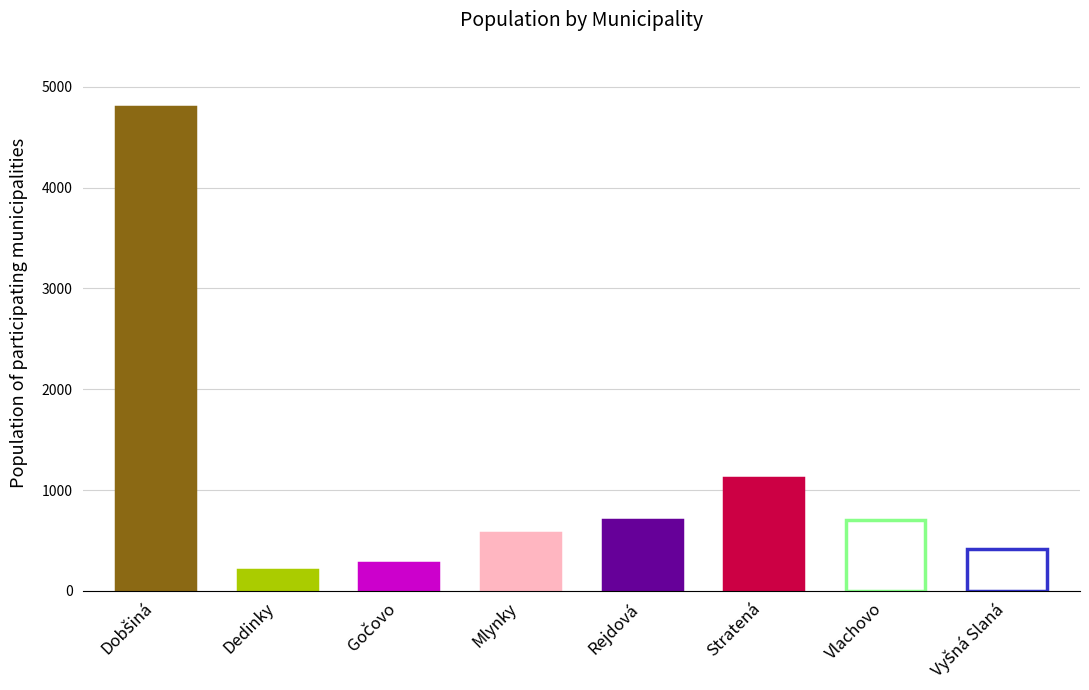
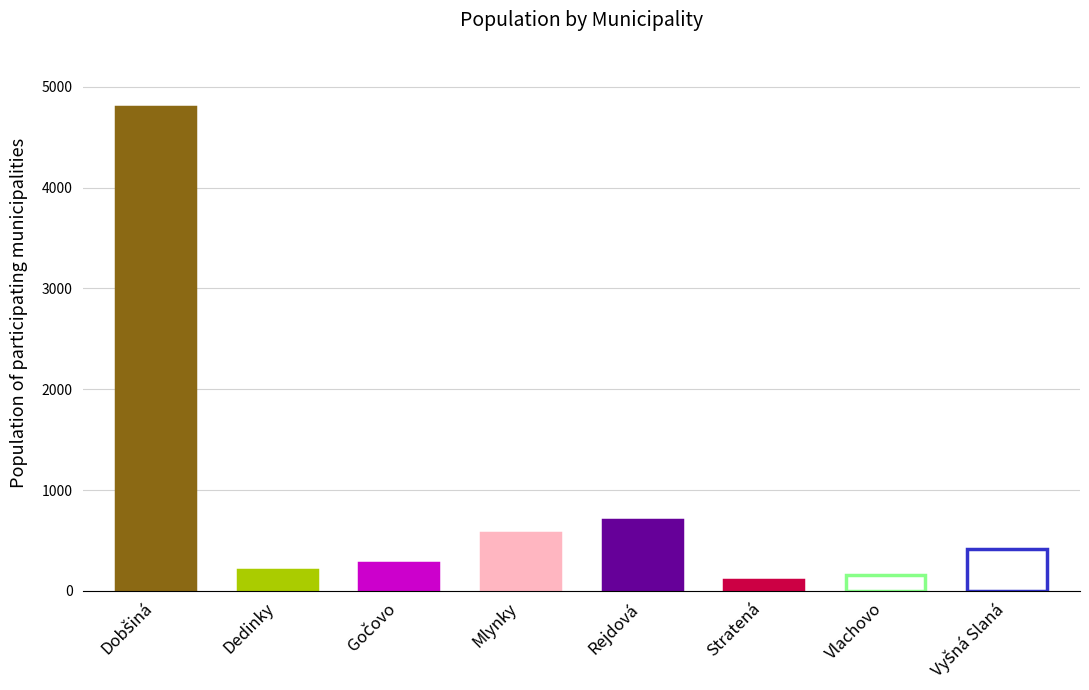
Stratená: 1120 -> 110
Vlachovo: 710 -> 150
